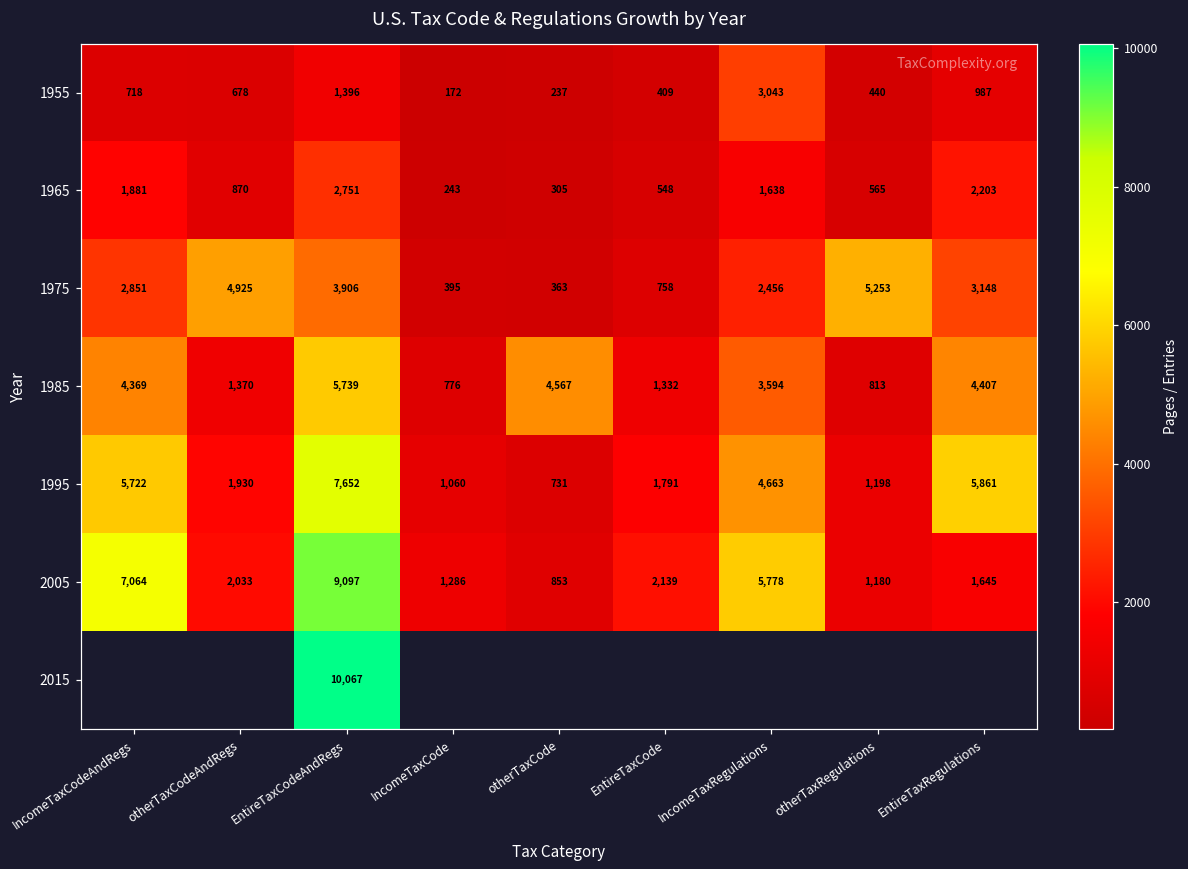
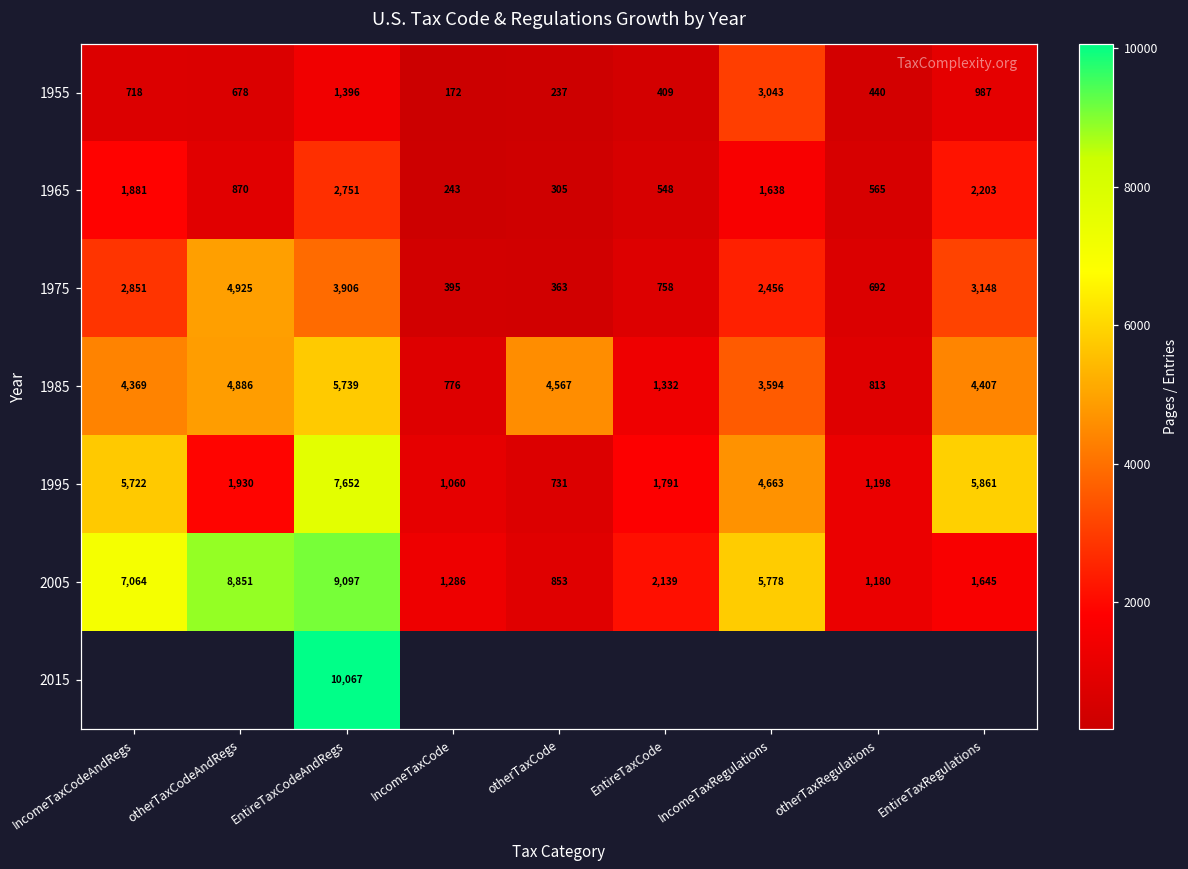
1975, otherTaxRegulations: 5,253 -> 692
1985, otherTaxCodeAndRegs: 1,370 -> 4,886
2005, otherTaxCodeAndRegs: 2,033 -> 8,851
